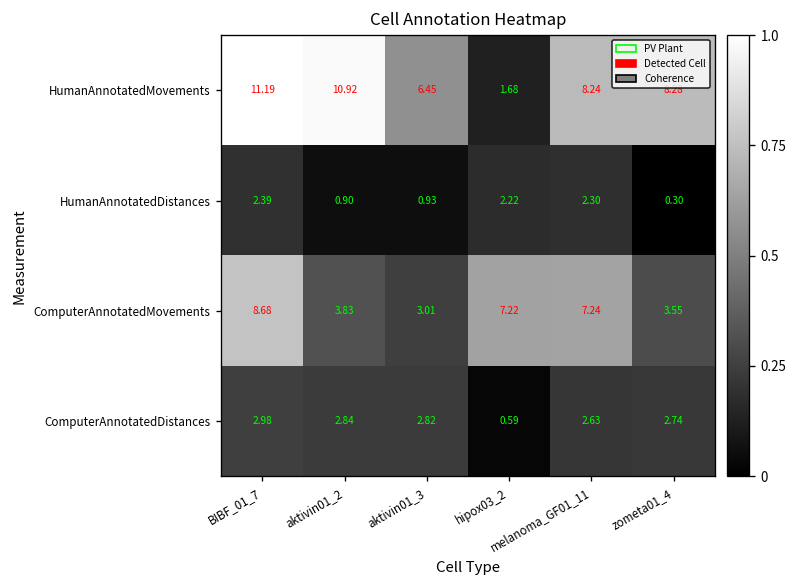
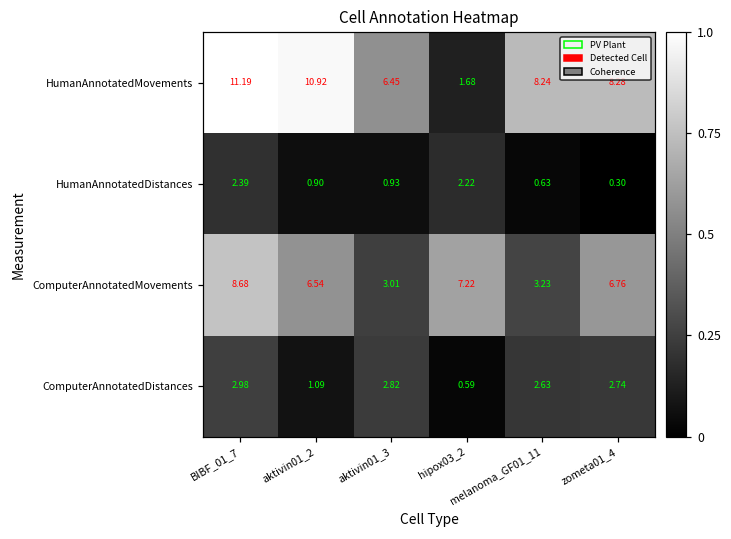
HumanAnnotatedDistances, melanoma_GF01_11: 2.30 -> 0.63
ComputerAnnotatedMovements, aktivin01_2: 3.83 -> 6.54
ComputerAnnotatedMovements, melanoma_GF01_11: 7.24 -> 3.23
ComputerAnnotatedMovements, zometa01_4: 3.55 -> 6.76
ComputerAnnotatedDistances, aktivin01_2: 2.84 -> 1.09
